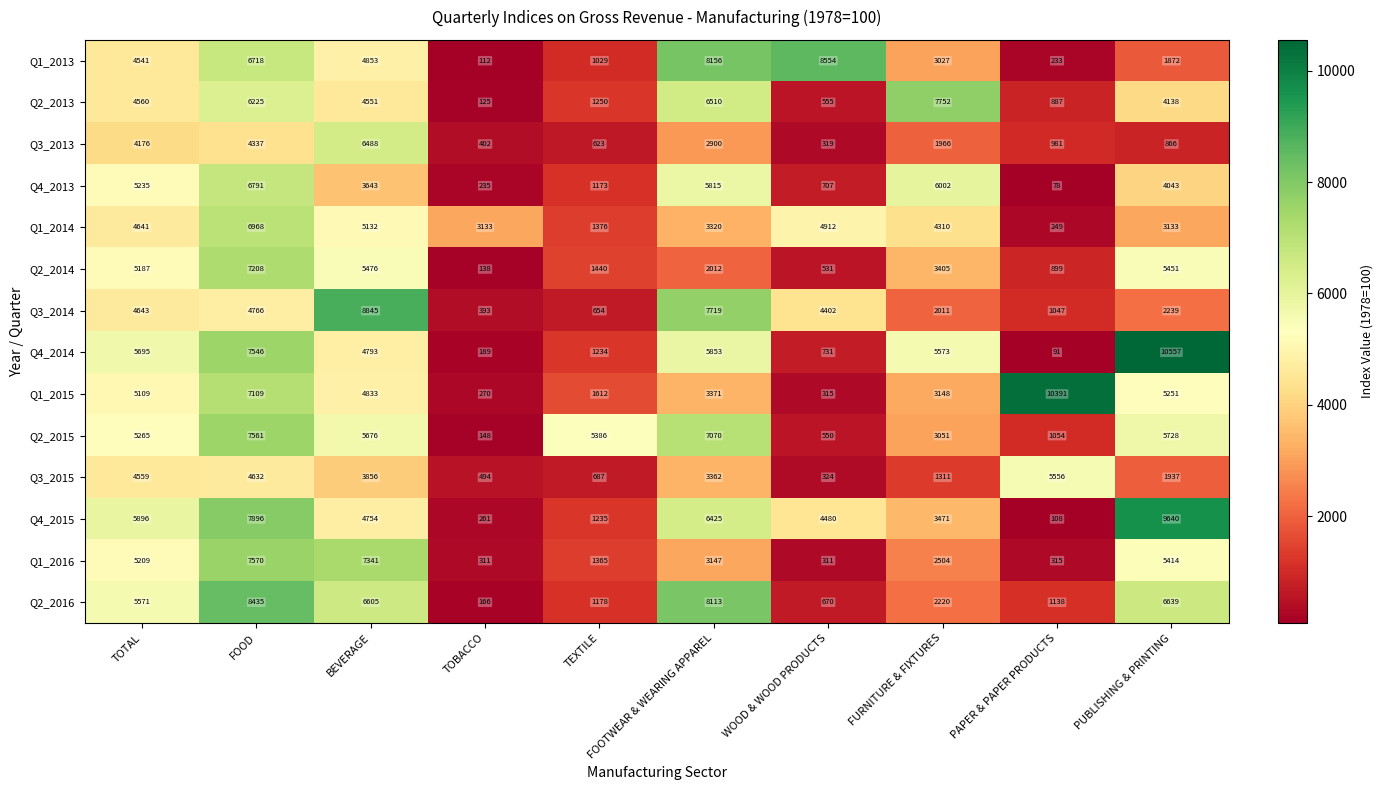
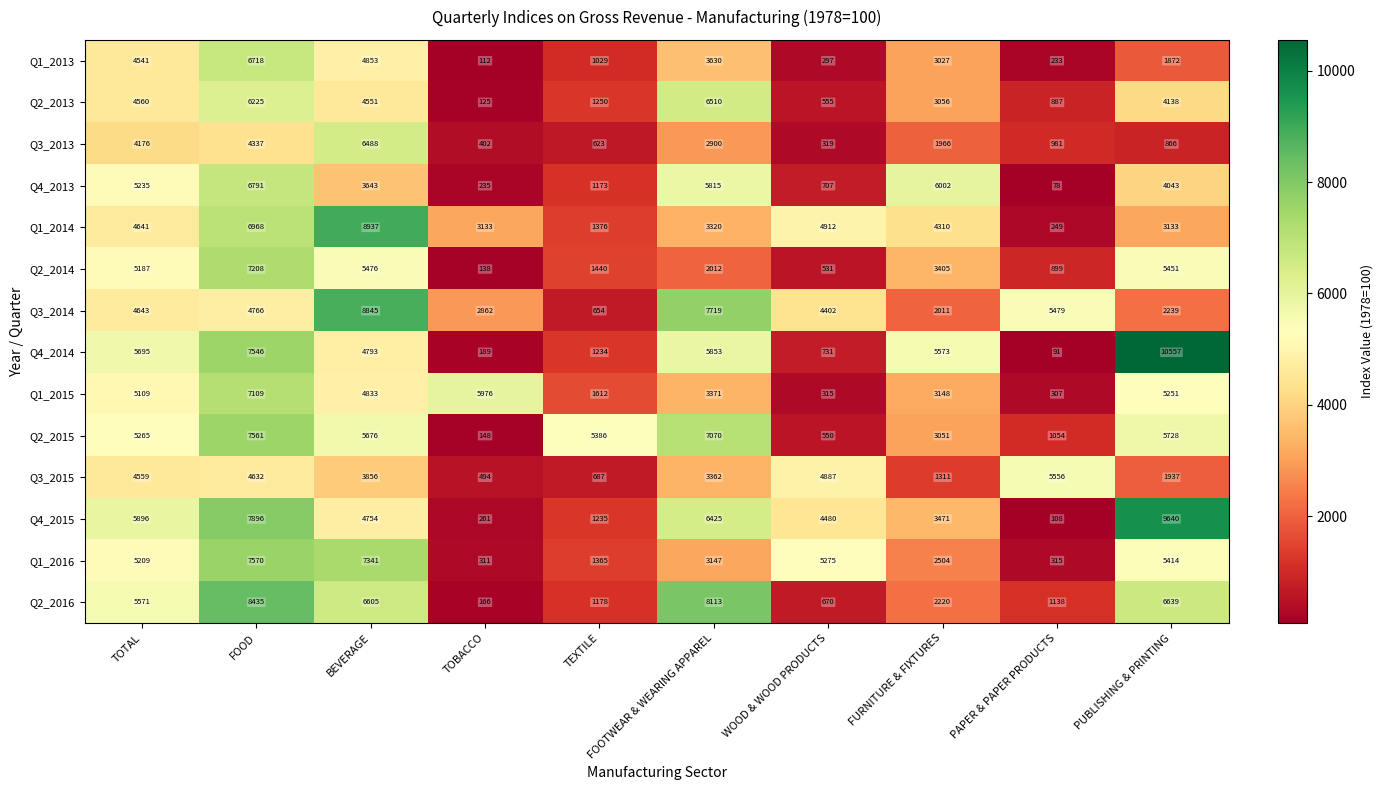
Q1_2013, FOOTWEAR & WEARING APPAREL: 8156 -> 3630
Q1_2013, WOOD & WOOD PRODUCTS: 8554 -> 297
Q2_2013, FURNITURE & FIXTURES: 7752 -> 3056
Q1_2014, BEVERAGE: 5132 -> 8937
Q3_2014, TOBACCO: 393 -> 2862
Q3_2014, PAPER & PAPER PRODUCTS: 1047 -> 5479
Q1_2015, TOBACCO: 270 -> 5976
Q1_2015, PAPER & PAPER PRODUCTS: 10391 -> 307
Q3_2015, WOOD & WOOD PRODUCTS: 324 -> 4887
Q1_2016, WOOD & WOOD PRODUCTS: 311 -> 5275
